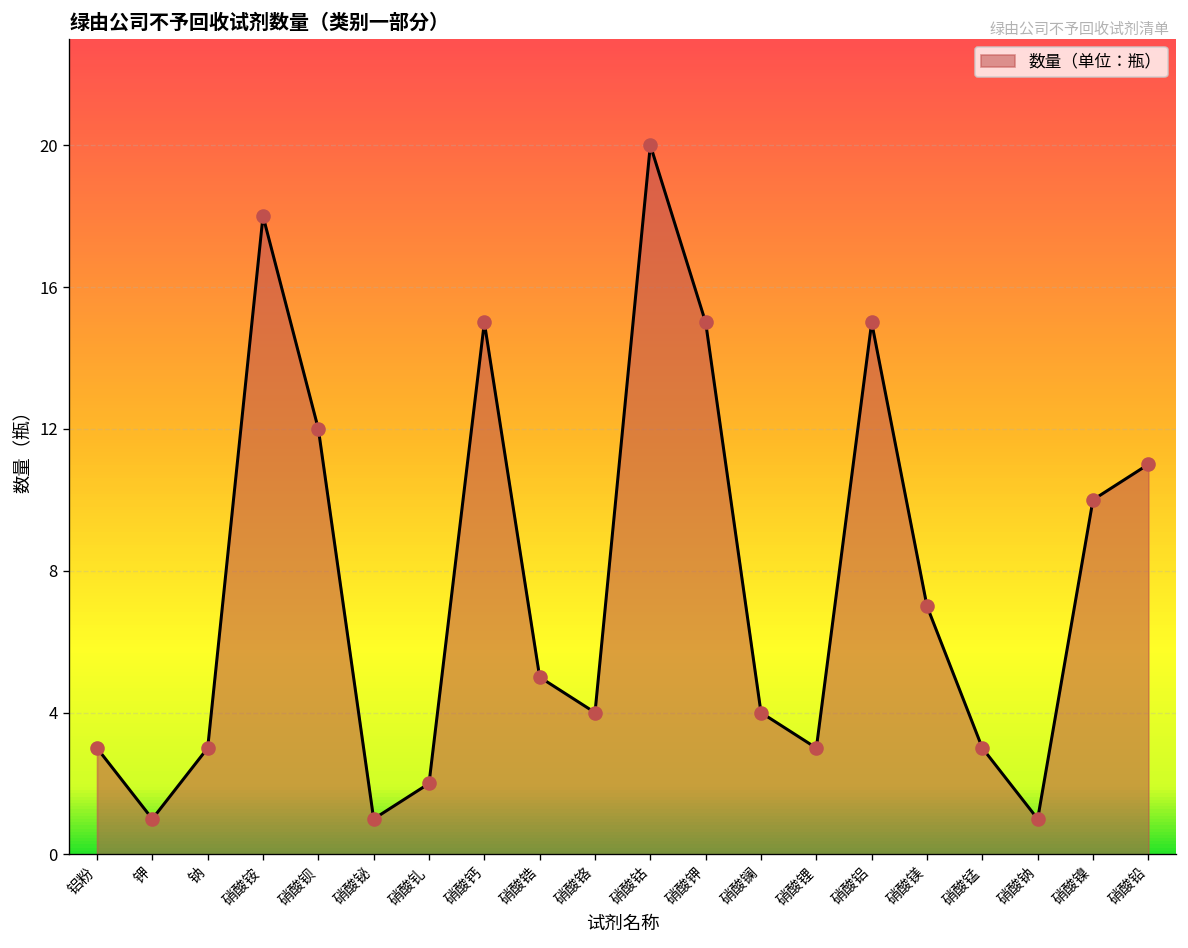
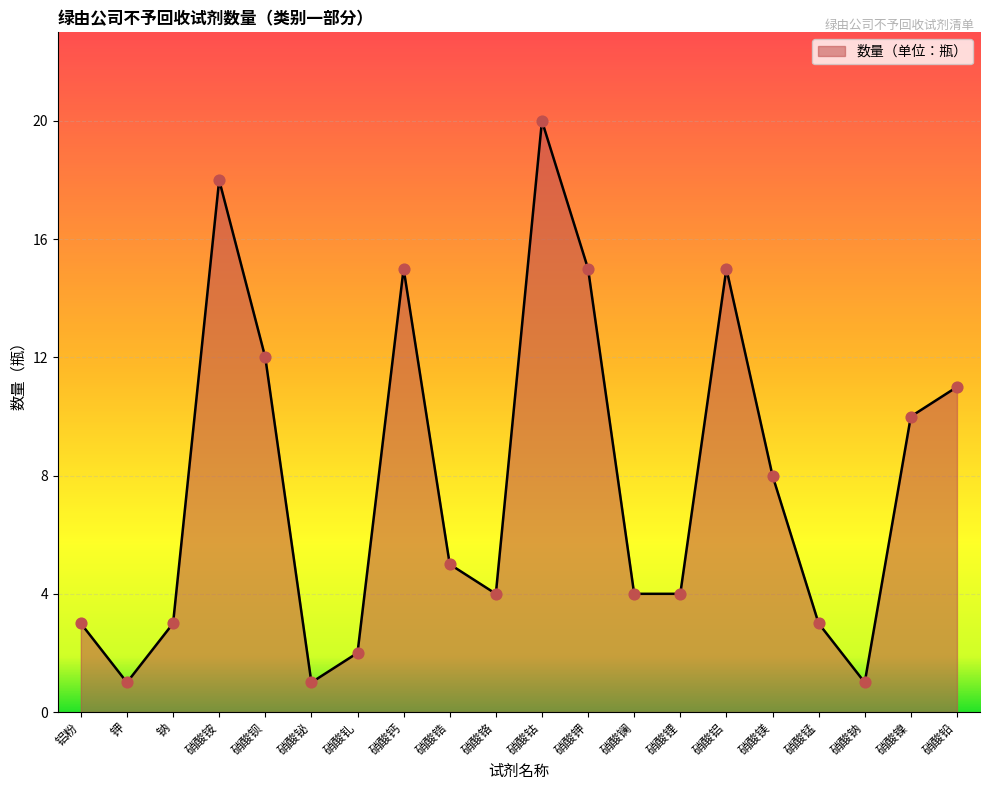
硝酸锂: 3 -> 4
硝酸镁: 7 -> 8
